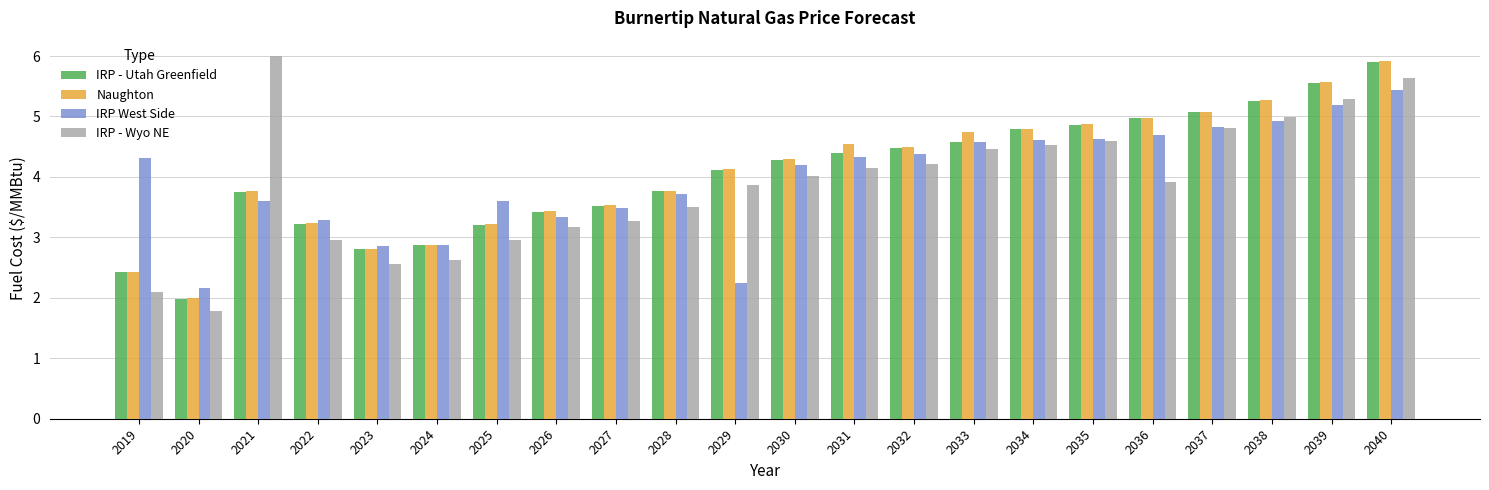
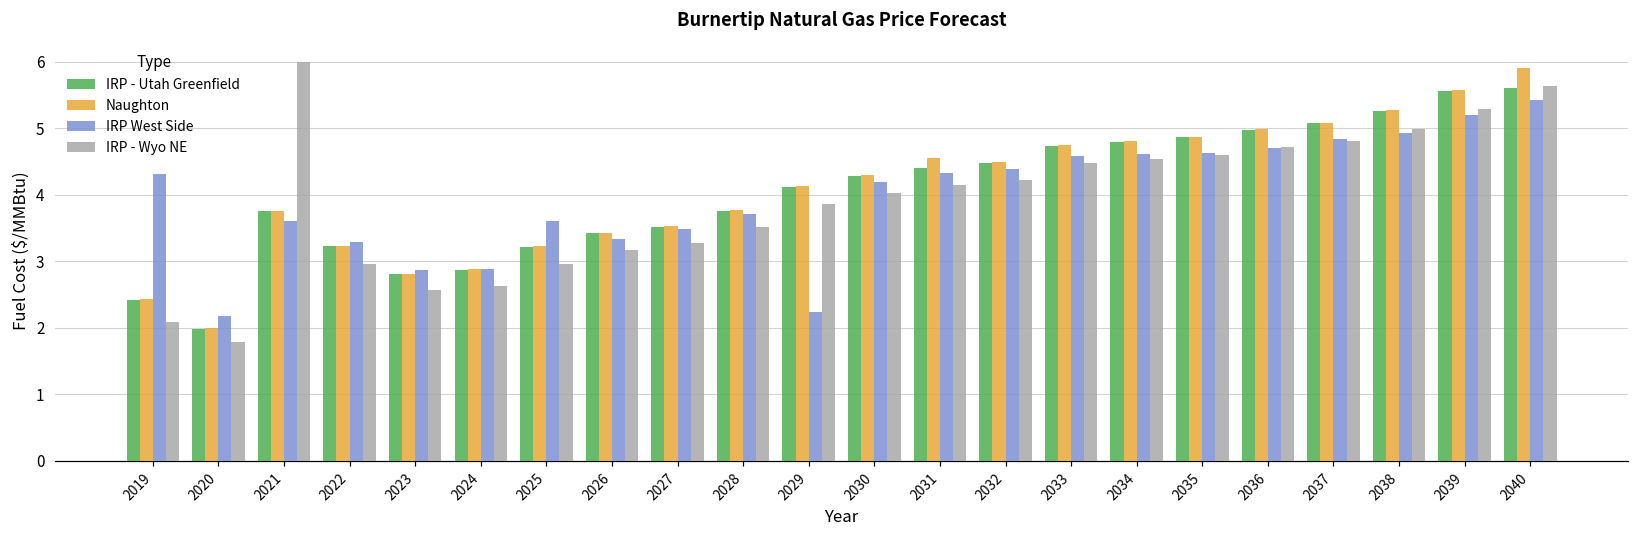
IRP - Utah Greenfield, 2033: 4.6 -> 4.7
IRP - Wyo NE, 2036: 3.9 -> 4.7
IRP - Utah Greenfield, 2040: 5.9 -> 5.6
